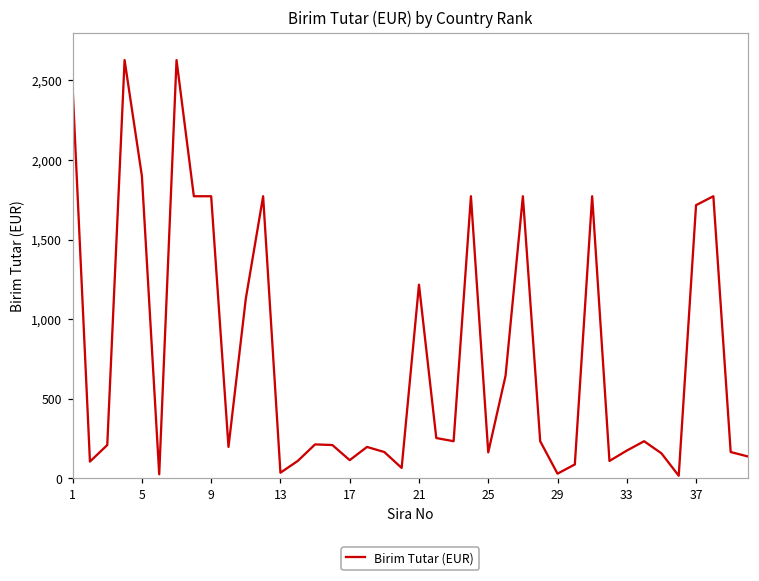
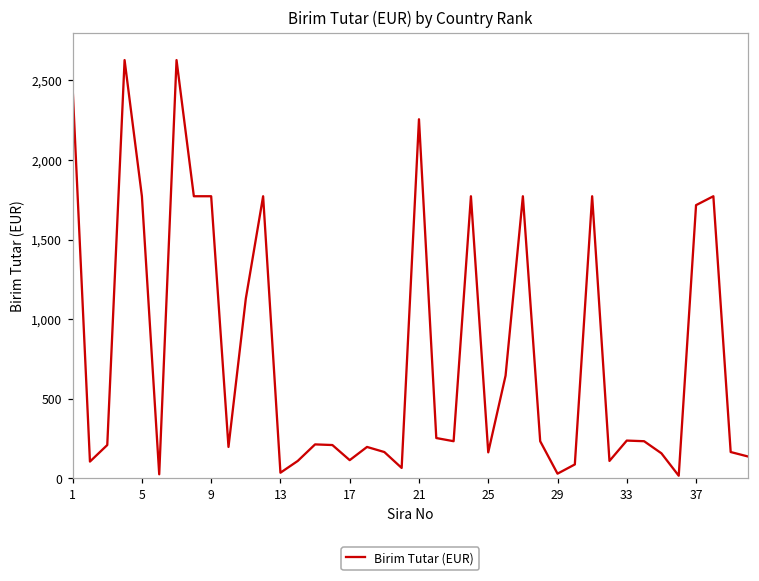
5: 1,900 -> 1,770
21: 1,220 -> 2,260
33: 170 -> 240
